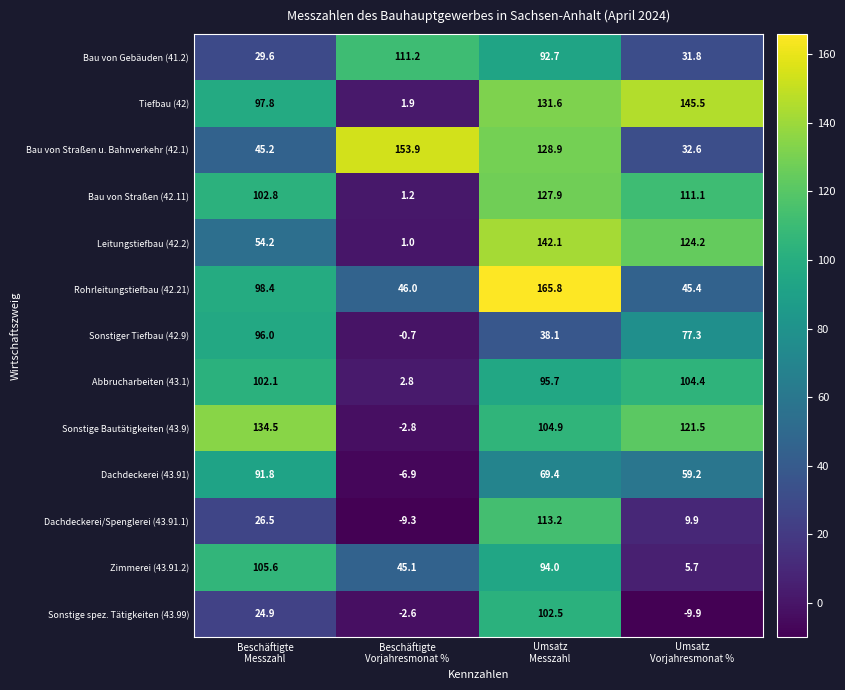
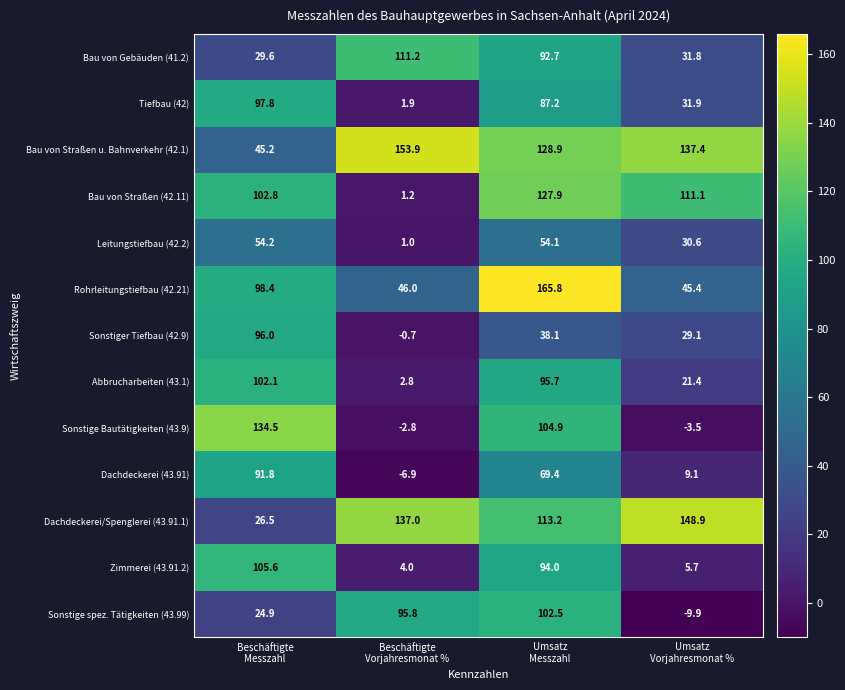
Tiefbau (42), Umsatz Messzahl: 131.6 -> 87.2
Tiefbau (42), Umsatz Vorjahresmonat %: 145.5 -> 31.9
Bau von Straßen u. Bahnverkehr (42.1), Umsatz Vorjahresmonat %: 32.6 -> 137.4
Leitungstiefbau (42.2), Umsatz Messzahl: 142.1 -> 54.1
Leitungstiefbau (42.2), Umsatz Vorjahresmonat %: 124.2 -> 30.6
Sonstiger Tiefbau (42.9), Umsatz Vorjahresmonat %: 77.3 -> 29.1
Abbrucharbeiten (43.1), Umsatz Vorjahresmonat %: 104.4 -> 21.4
Sonstige Bautätigkeiten (43.9), Umsatz Vorjahresmonat %: 121.5 -> -3.5
Dachdeckerei (43.91), Umsatz Vorjahresmonat %: 59.2 -> 9.1
Dachdeckerei/Spenglerei (43.91.1), Beschäftigte Vorjahresmonat %: -9.3 -> 137.0
Dachdeckerei/Spenglerei (43.91.1), Umsatz Vorjahresmonat %: 9.9 -> 148.9
Zimmerei (43.91.2), Beschäftigte Vorjahresmonat %: 45.1 -> 4.0
Sonstige spez. Tätigkeiten (43.99), Beschäftigte Vorjahresmonat %: -2.6 -> 95.8
